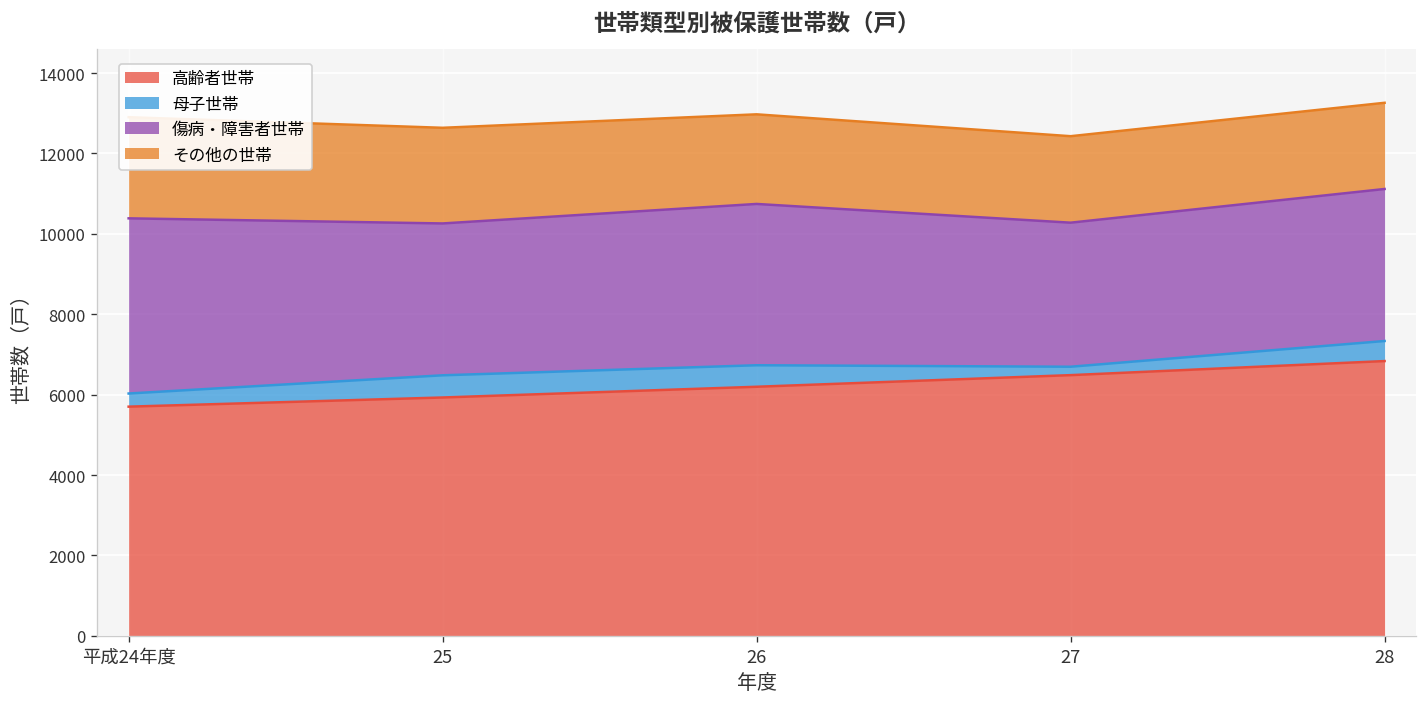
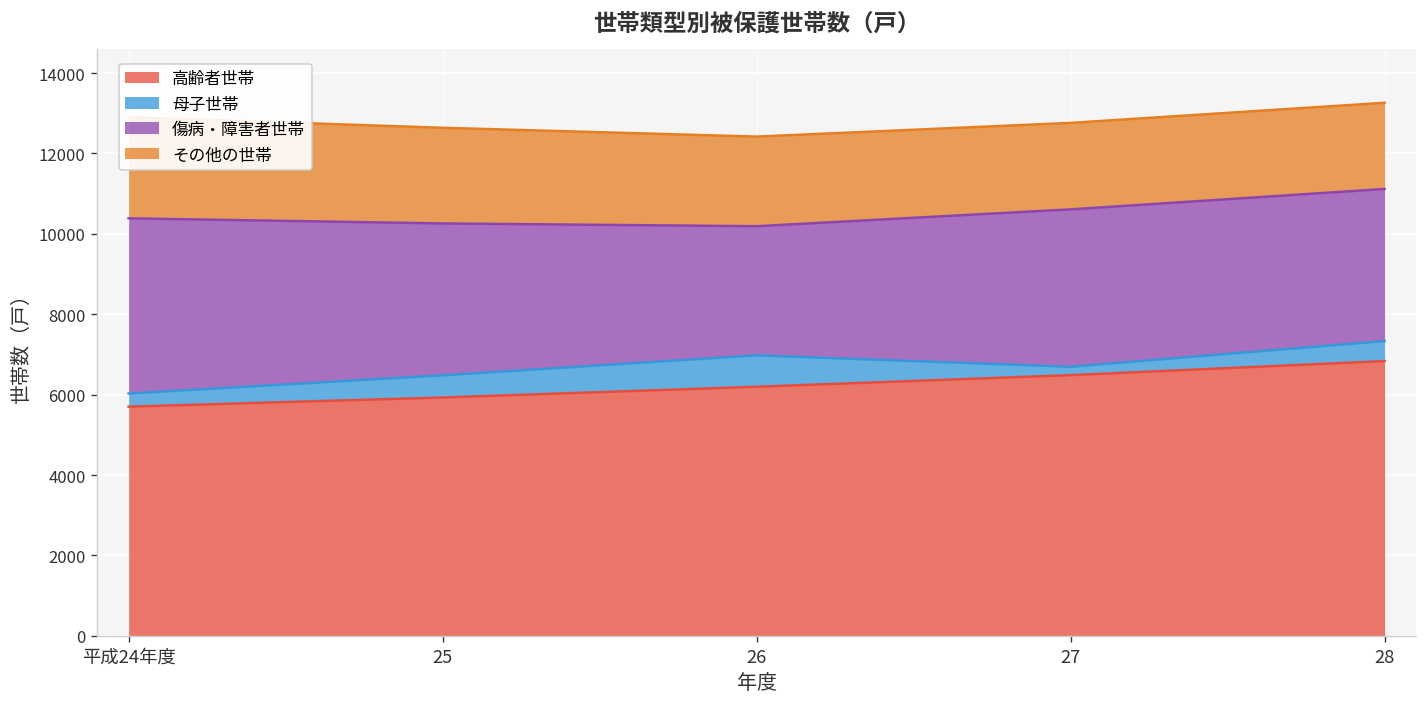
母子世帯, 26: 500 -> 800
傷病・障害者世帯, 26: 4000 -> 3200
傷病・障害者世帯, 27: 3600 -> 3900
